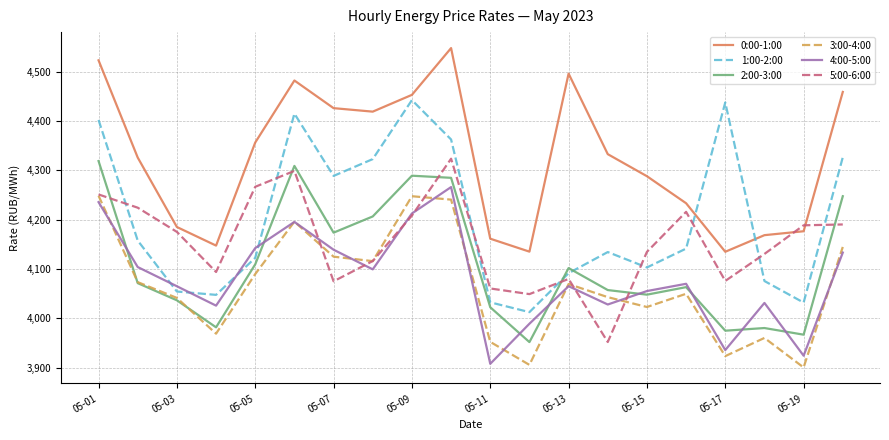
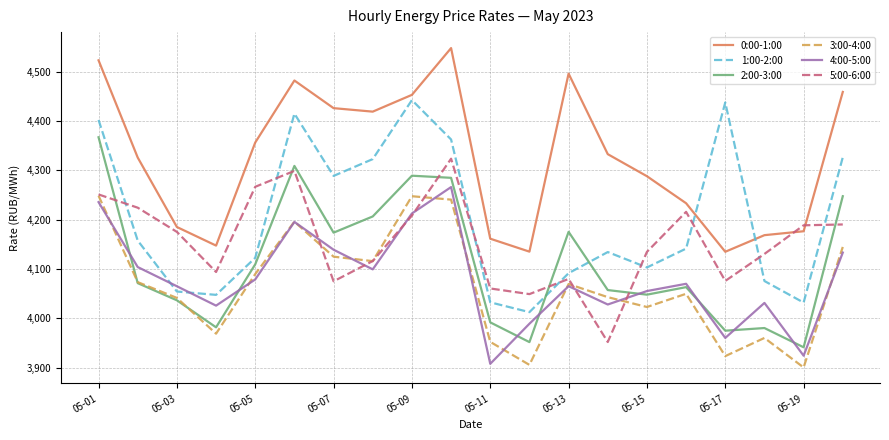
2:00-3:00, 05-01: 4,320 -> 4,370
4:00-5:00, 05-05: 4,140 -> 4,080
2:00-3:00, 05-11: 4,020 -> 3,990
2:00-3:00, 05-13: 4,100 -> 4,180
4:00-5:00, 05-17: 3,940 -> 3,960
2:00-3:00, 05-19: 3,970 -> 3,940
